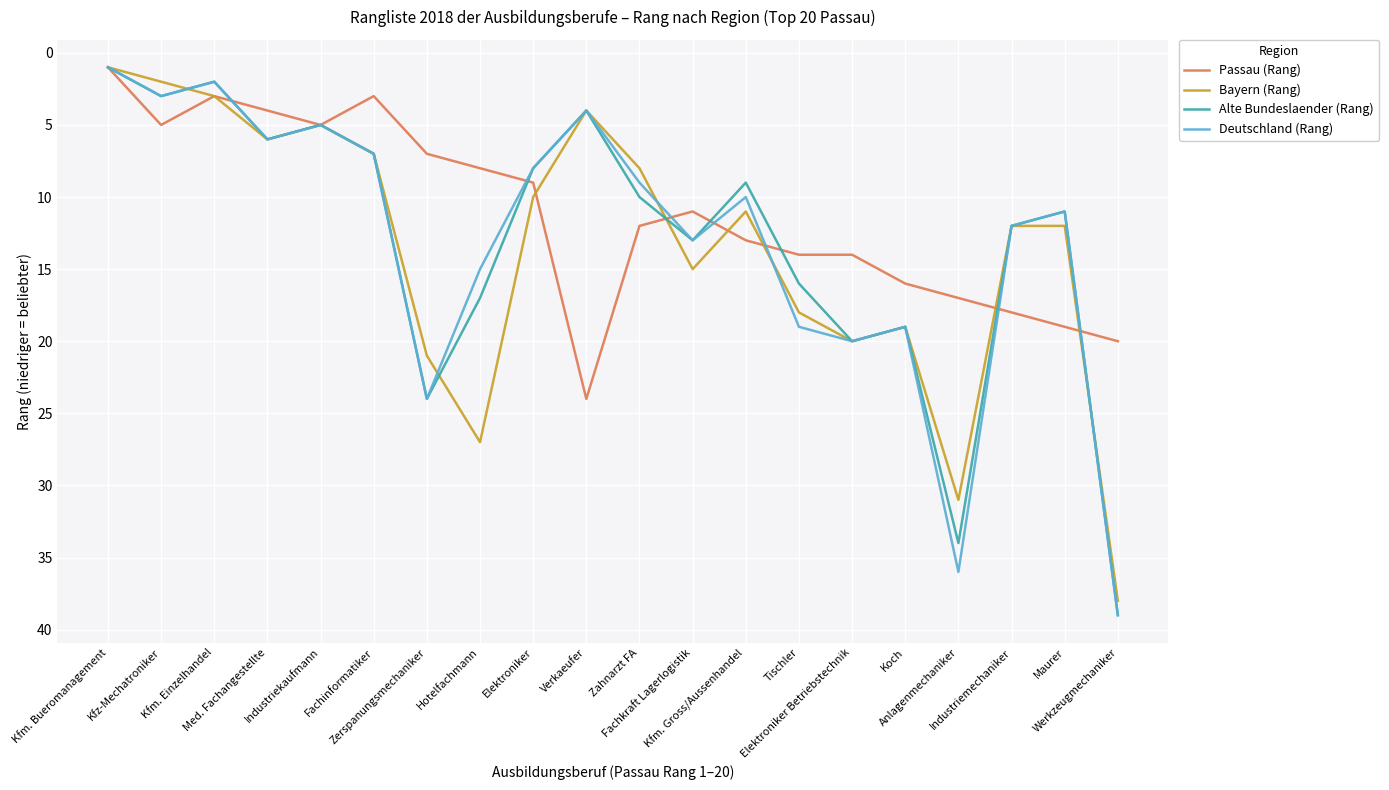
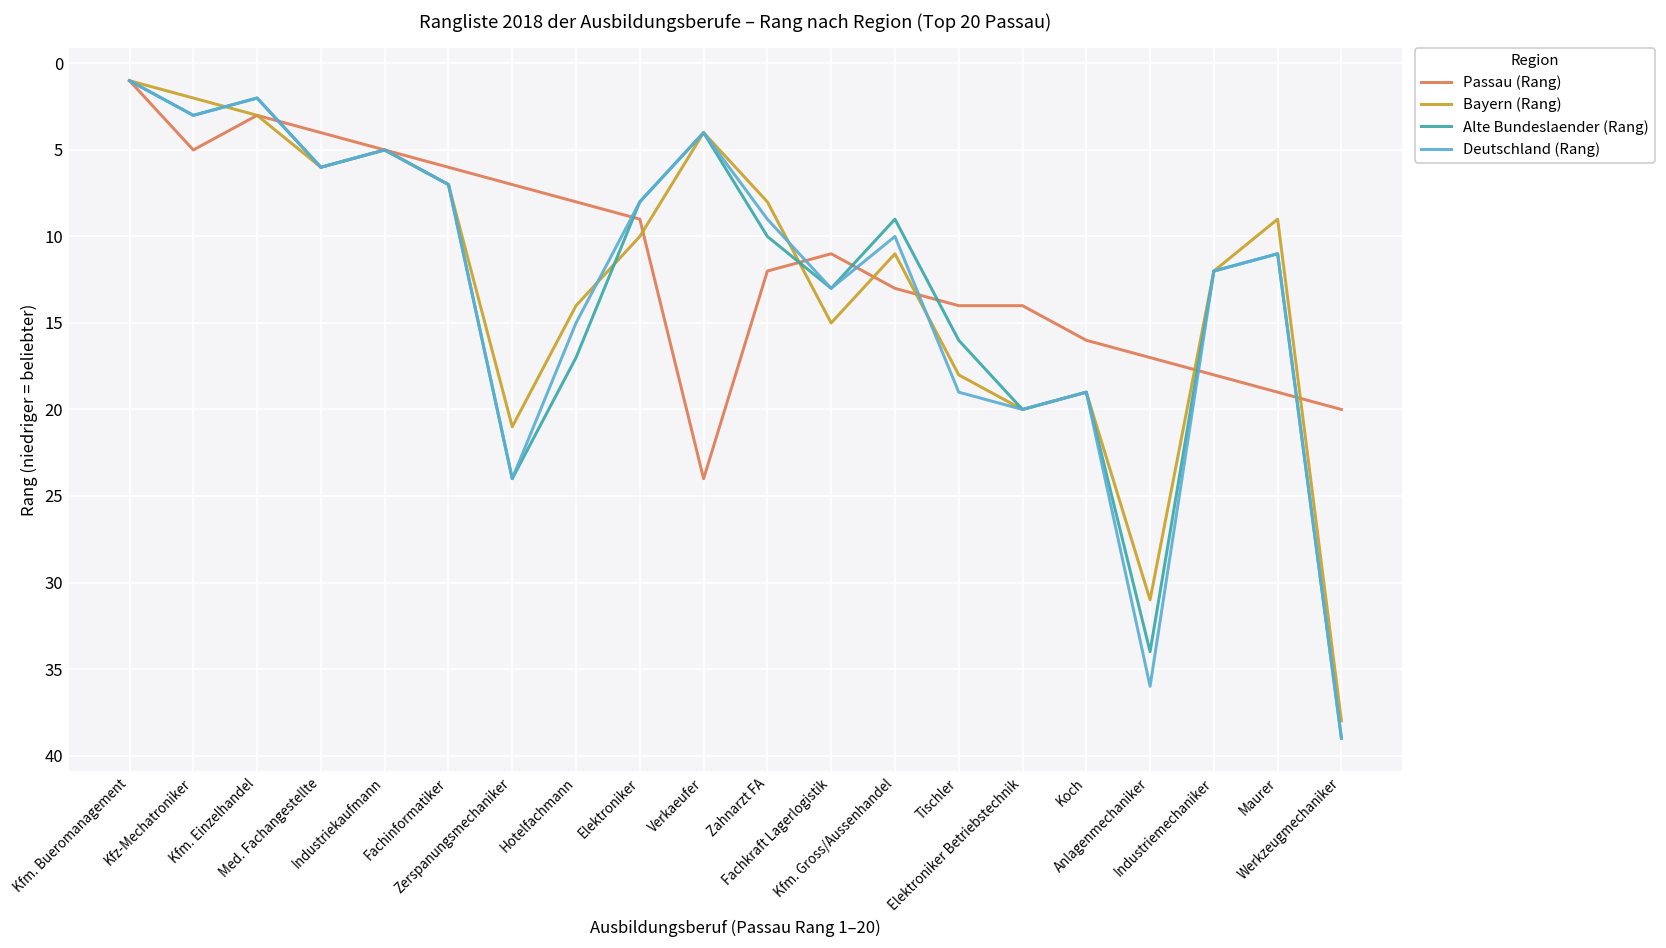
Passau (Rang), Fachinformatiker: 3 -> 6
Bayern (Rang), Hotelfachmann: 27 -> 14
Bayern (Rang), Maurer: 12 -> 9
